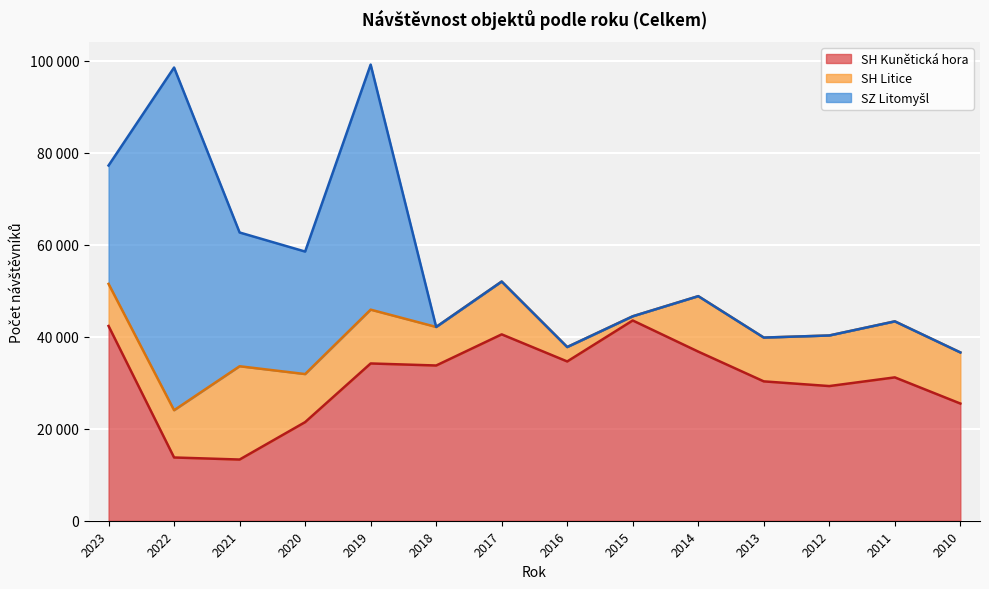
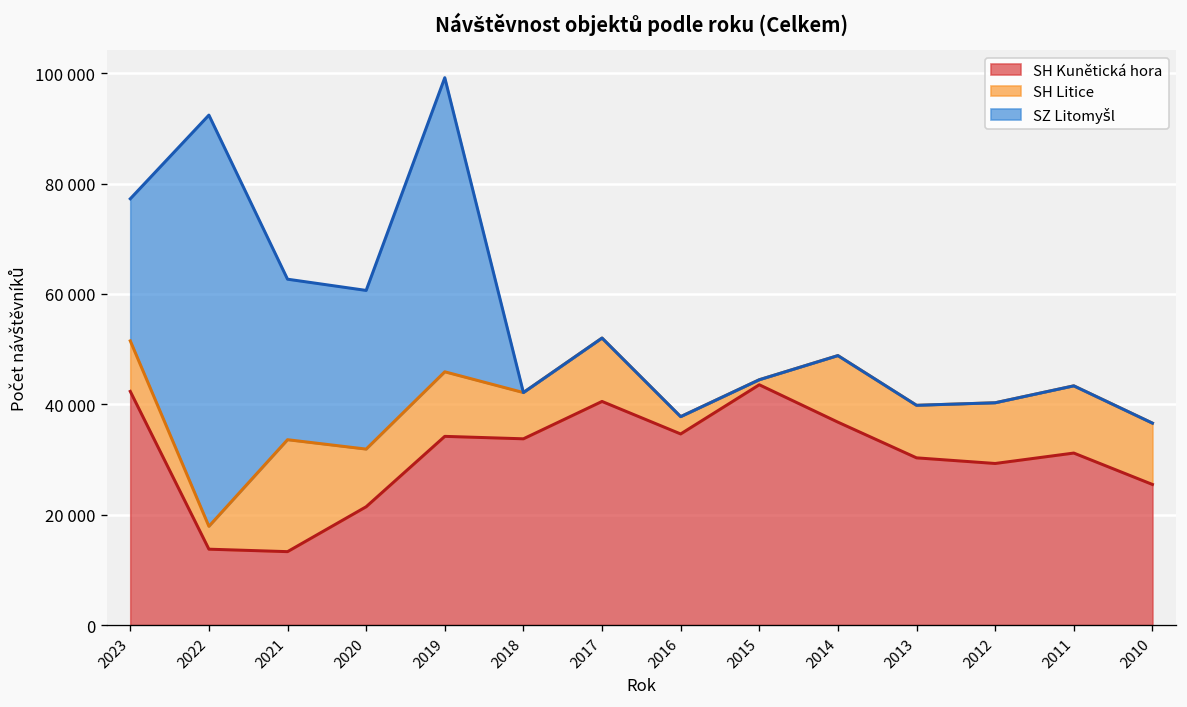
SH Litice, 2022: 10000 -> 4000
SZ Litomyšl, 2020: 27000 -> 29000
